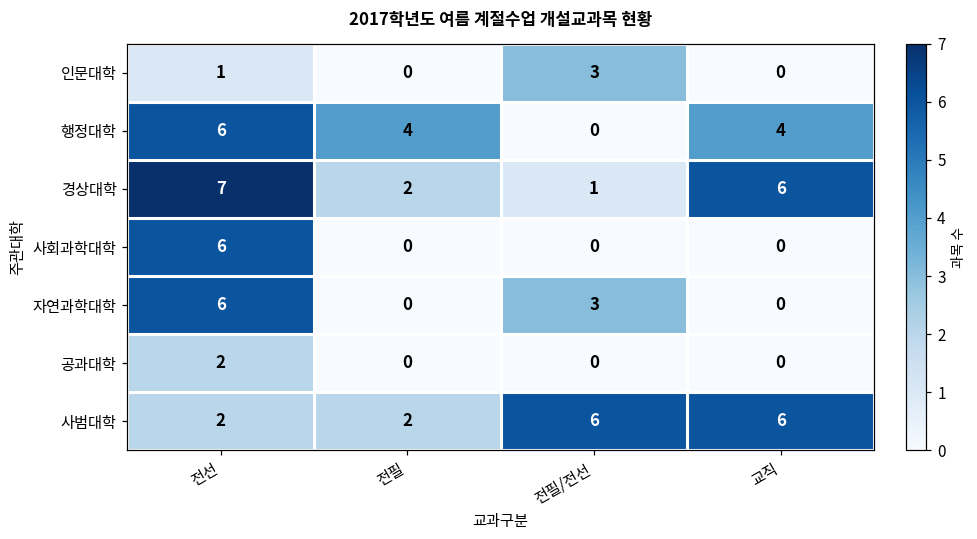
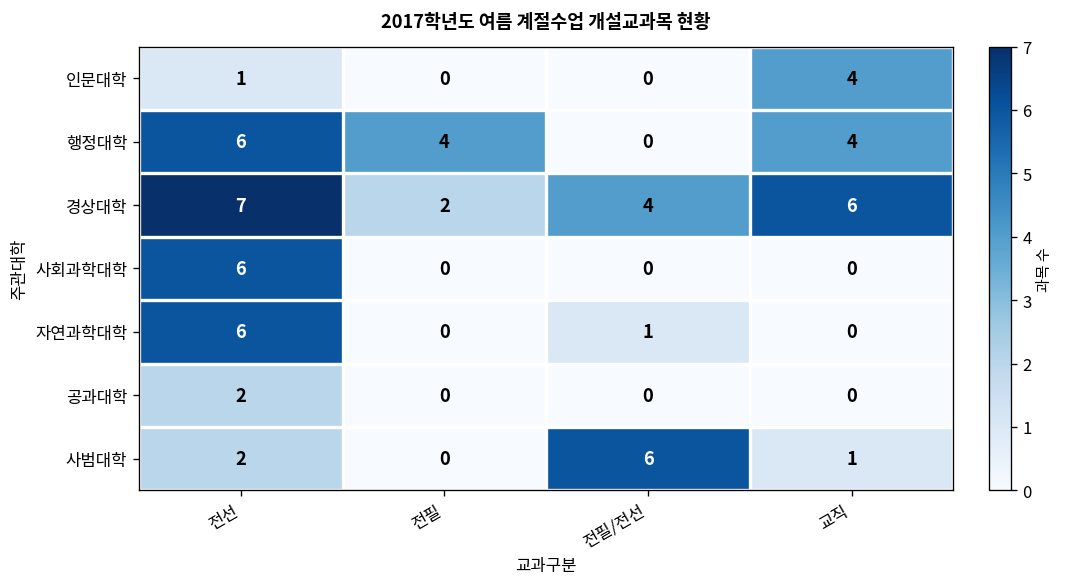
인문대학, 전필/전선: 3 -> 0
인문대학, 교직: 0 -> 4
경상대학, 전필/전선: 1 -> 4
자연과학대학, 전필/전선: 3 -> 1
사범대학, 전필: 2 -> 0
사범대학, 교직: 6 -> 1
